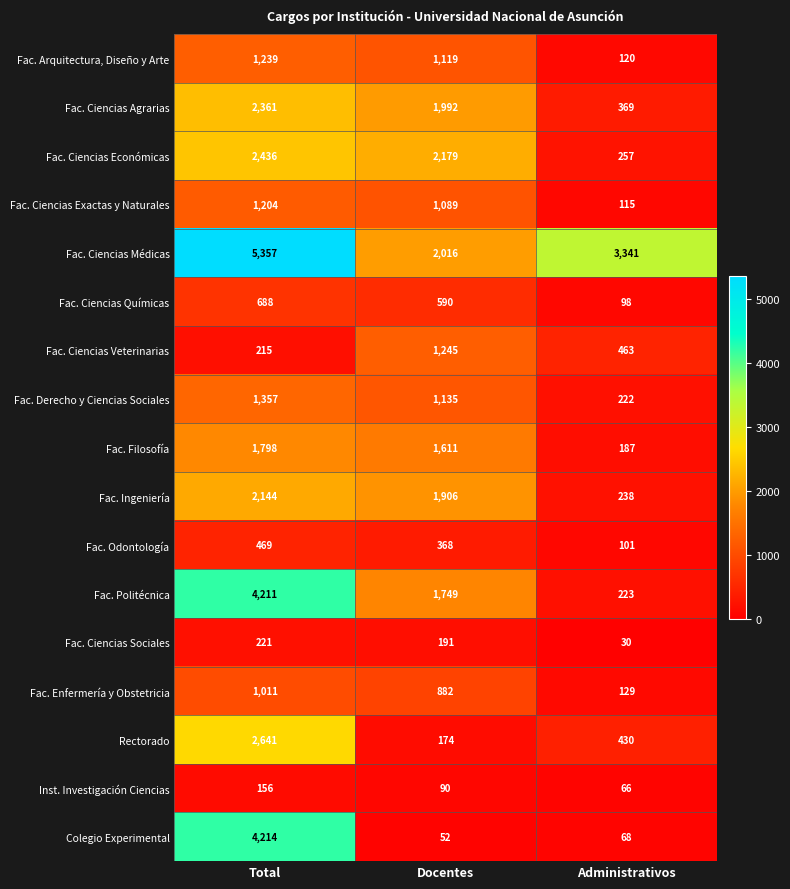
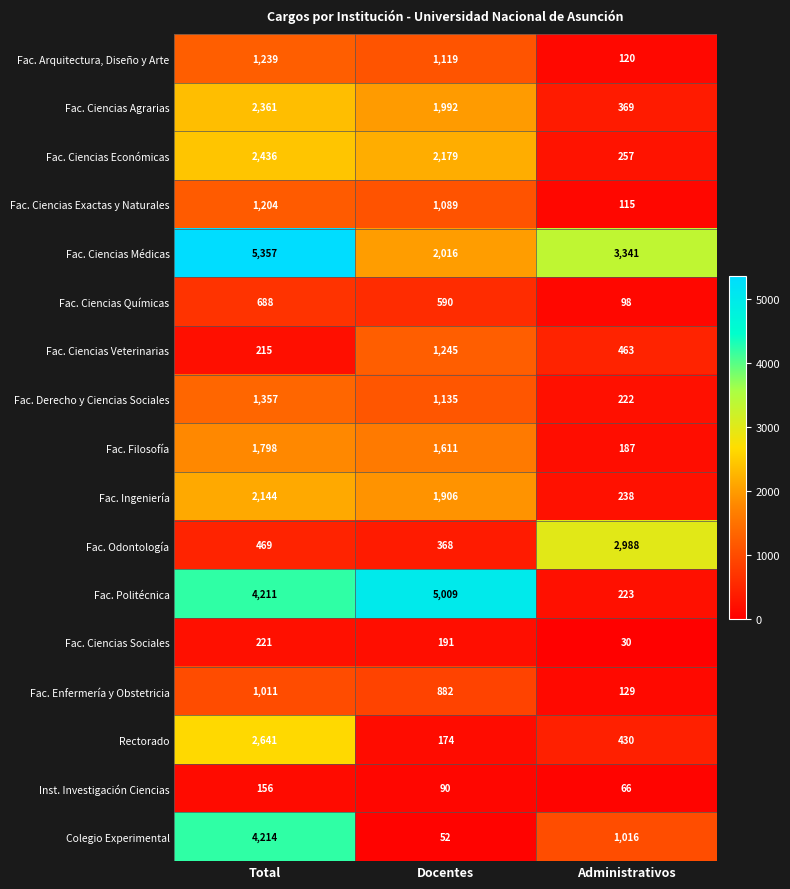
Fac. Odontología, Administrativos: 101 -> 2,988
Fac. Politécnica, Docentes: 1,749 -> 5,009
Colegio Experimental, Administrativos: 68 -> 1,016
